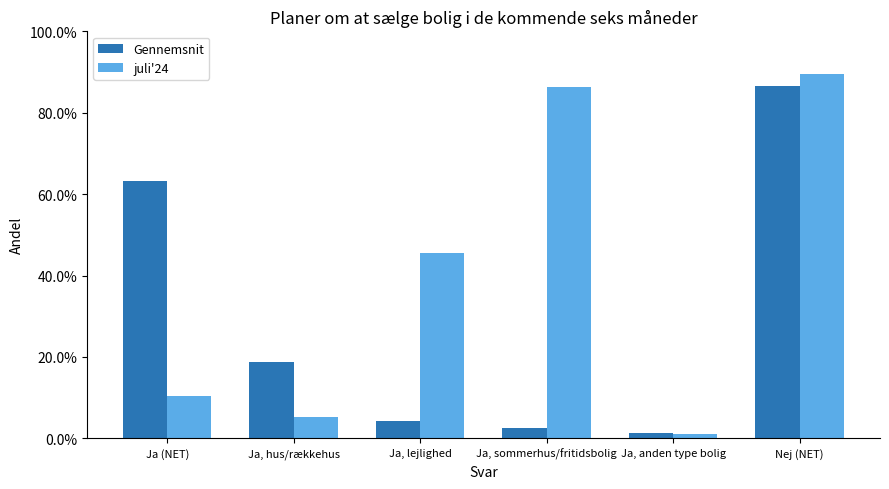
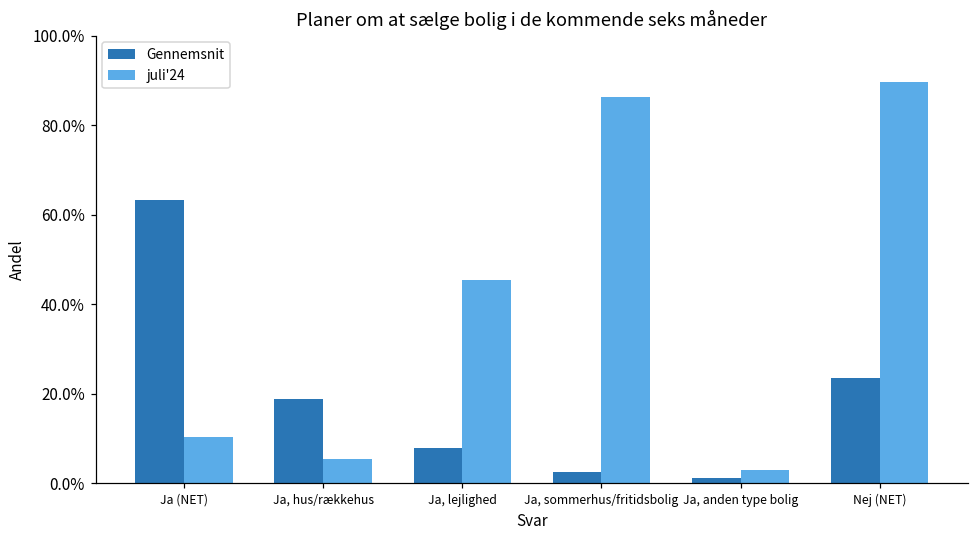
Gennemsnit, Ja, lejlighed: 4% -> 8%
juli'24, Ja, anden type bolig: 1% -> 3%
Gennemsnit, Nej (NET): 87% -> 23%
